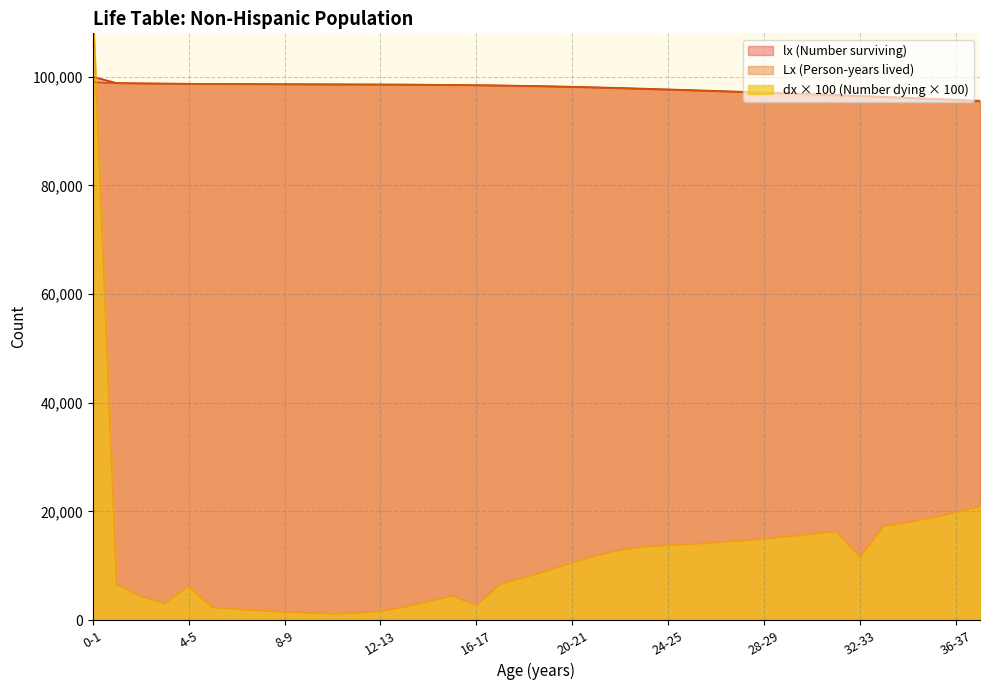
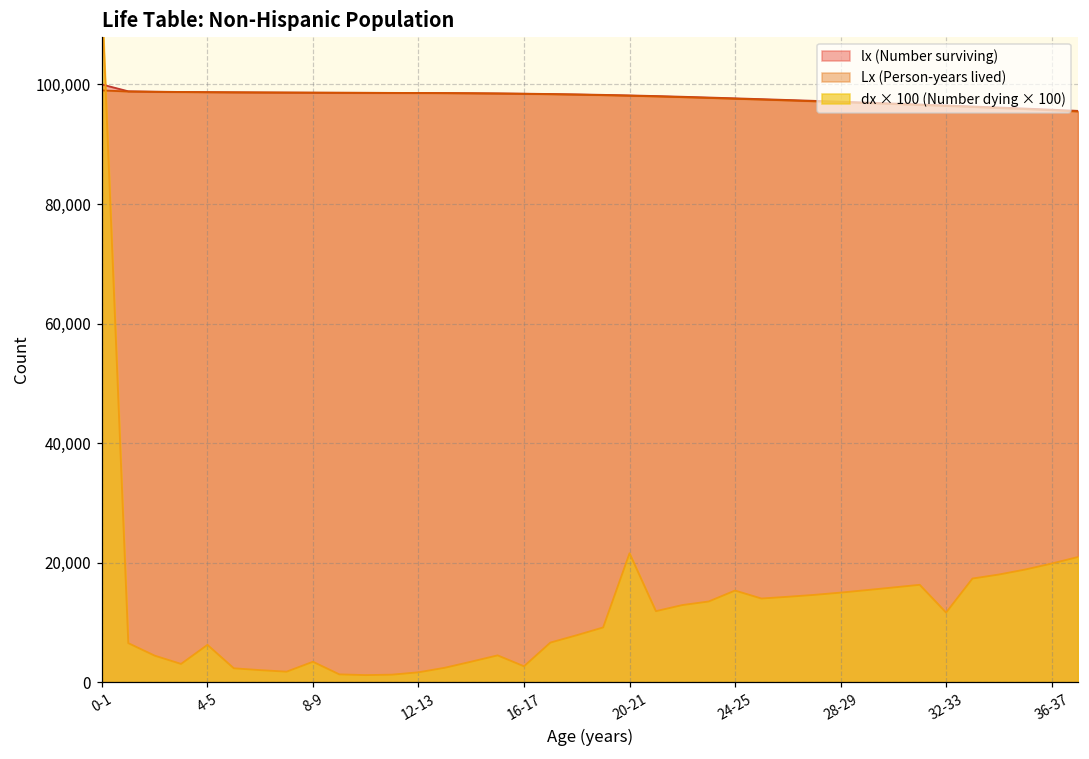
dx × 100 (Number dying × 100), 8-9: 2,000 -> 3,000
dx × 100 (Number dying × 100), 20-21: 11,000 -> 22,000
dx × 100 (Number dying × 100), 24-25: 14,000 -> 15,000
